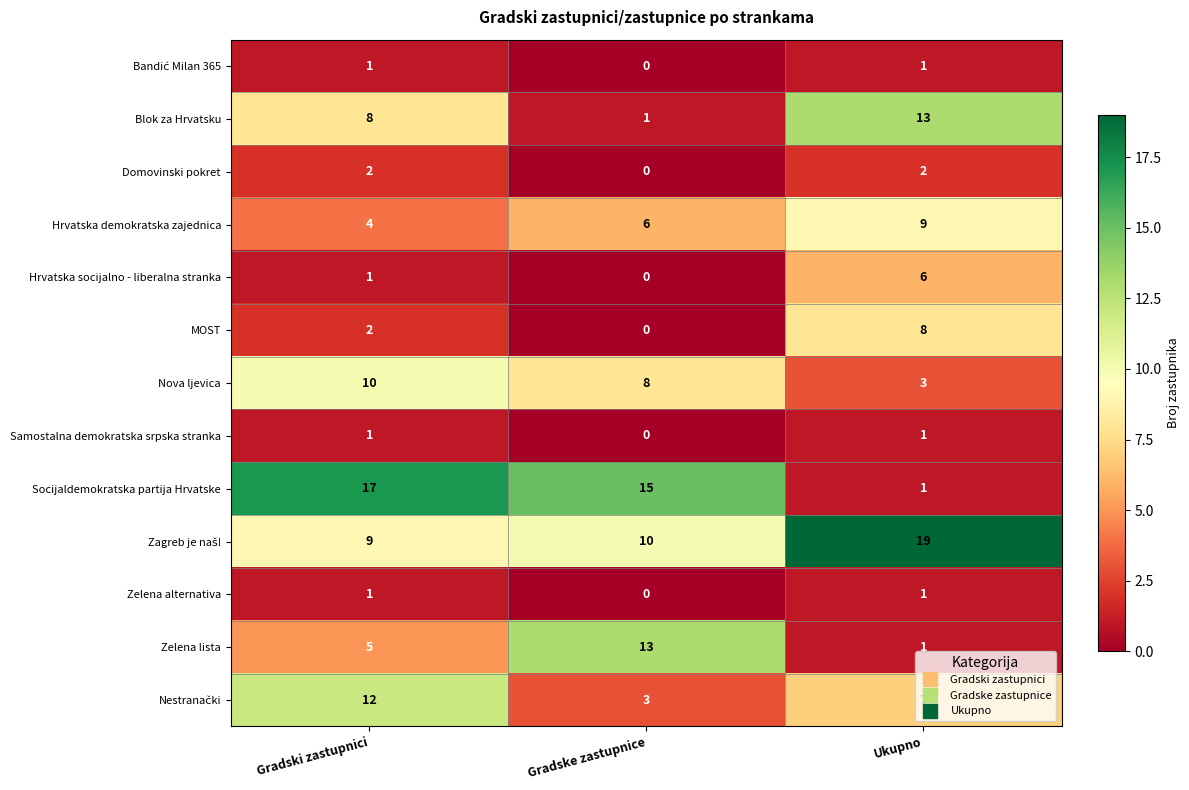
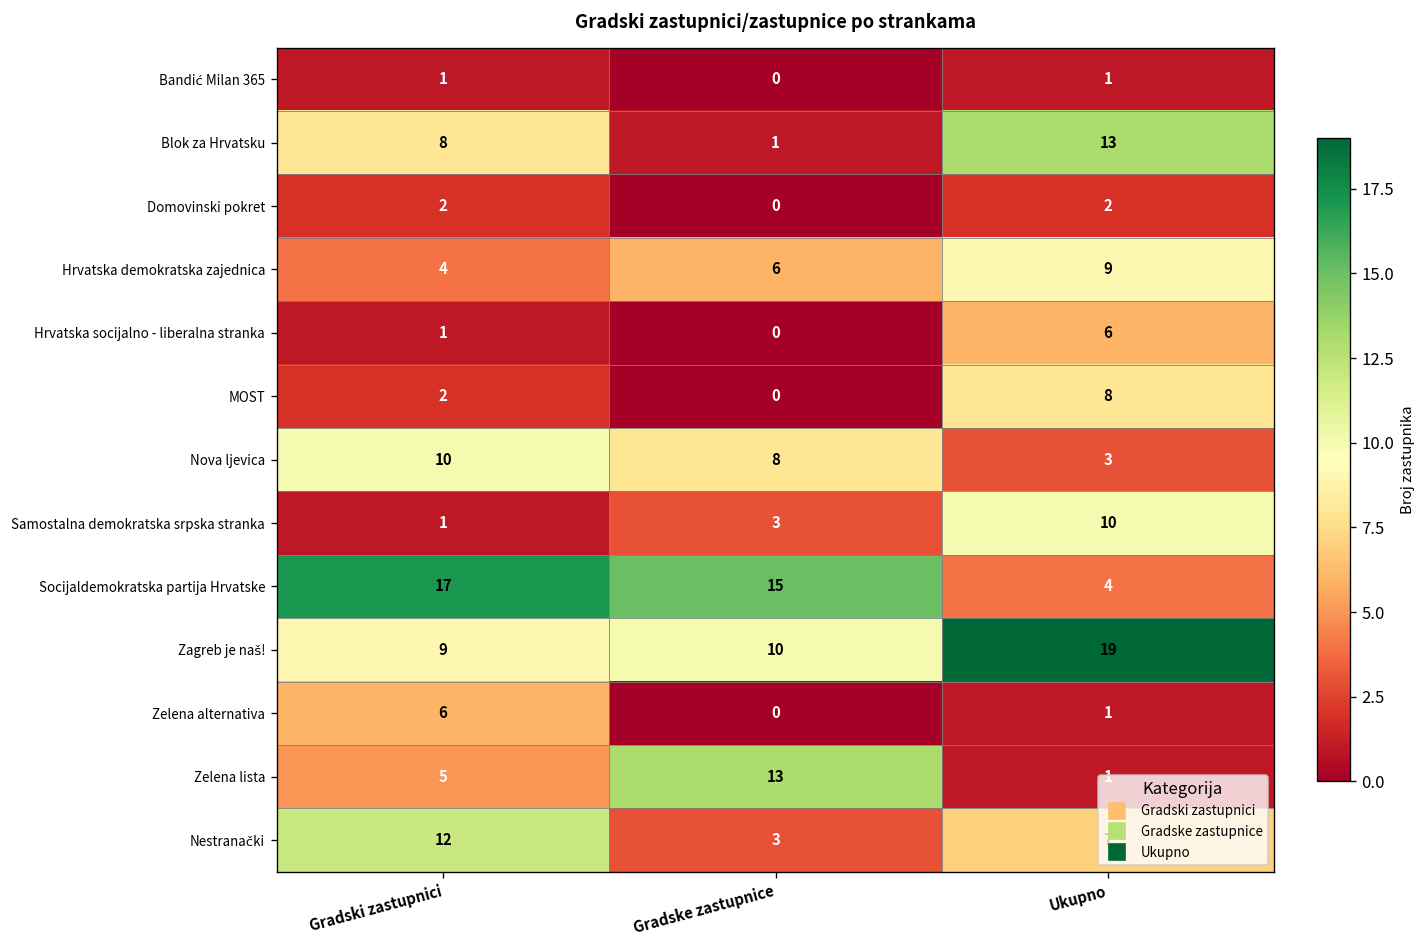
Samostalna demokratska srpska stranka, Gradske zastupnice: 0 -> 3
Samostalna demokratska srpska stranka, Ukupno: 1 -> 10
Socijaldemokratska partija Hrvatske, Ukupno: 1 -> 4
Zelena alternativa, Gradski zastupnici: 1 -> 6
